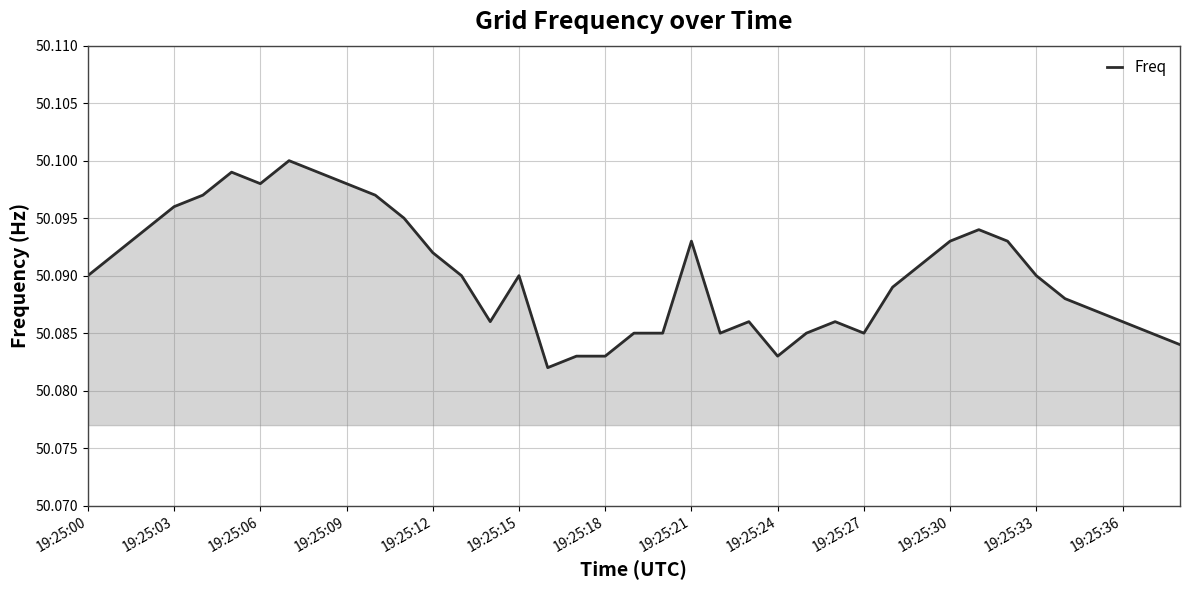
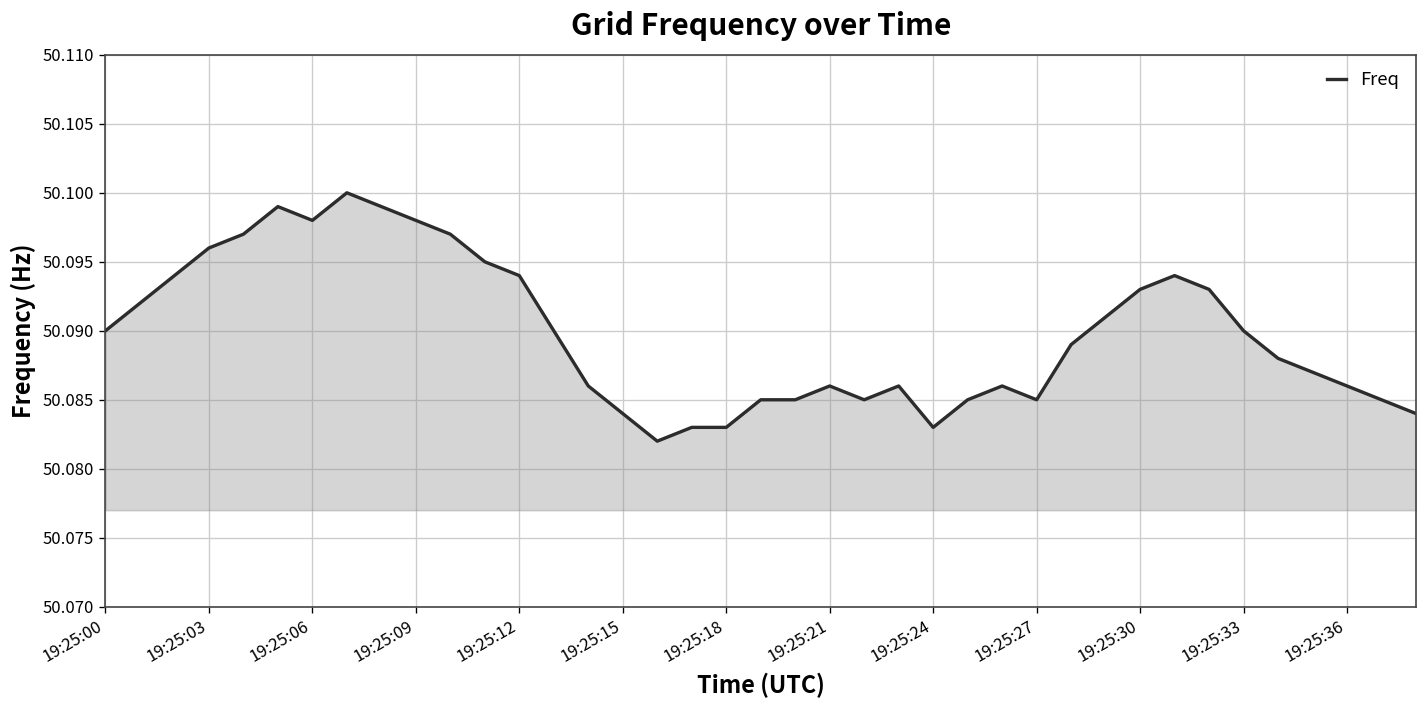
19:25:12: 50.092 -> 50.094
19:25:15: 50.090 -> 50.084
19:25:21: 50.093 -> 50.086
